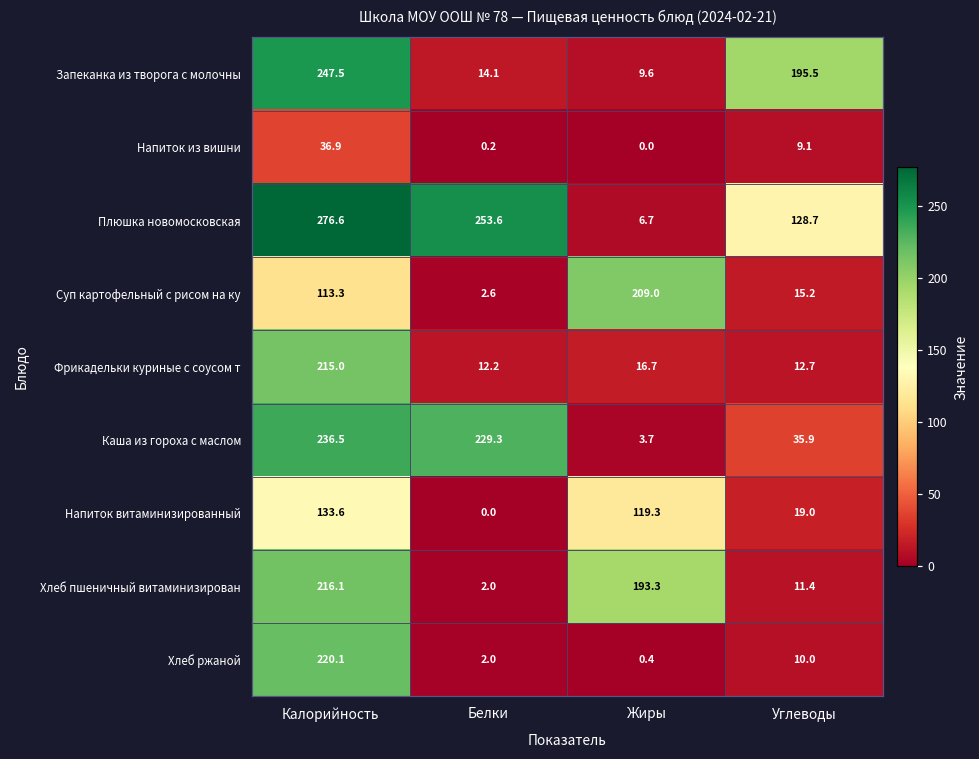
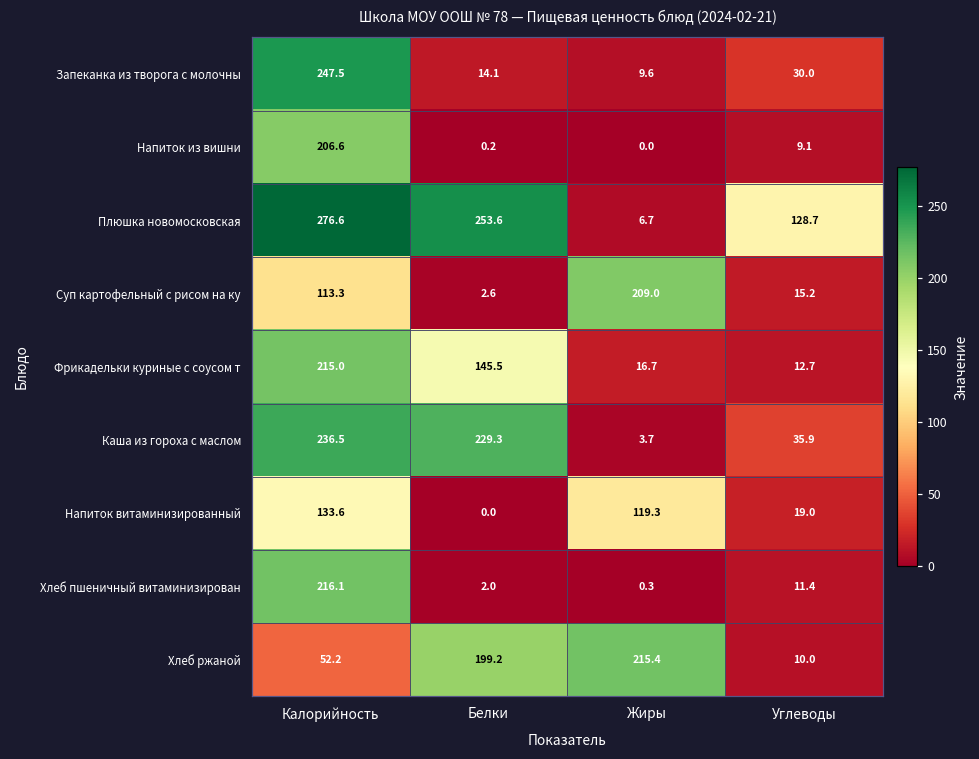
Запеканка из творога с молочны, Углеводы: 195.5 -> 30.0
Напиток из вишни, Калорийность: 36.9 -> 206.6
Фрикадельки куриные с соусом т, Белки: 12.2 -> 145.5
Хлеб пшеничный витаминизирован, Жиры: 193.3 -> 0.3
Хлеб ржаной, Калорийность: 220.1 -> 52.2
Хлеб ржаной, Белки: 2.0 -> 199.2
Хлеб ржаной, Жиры: 0.4 -> 215.4
